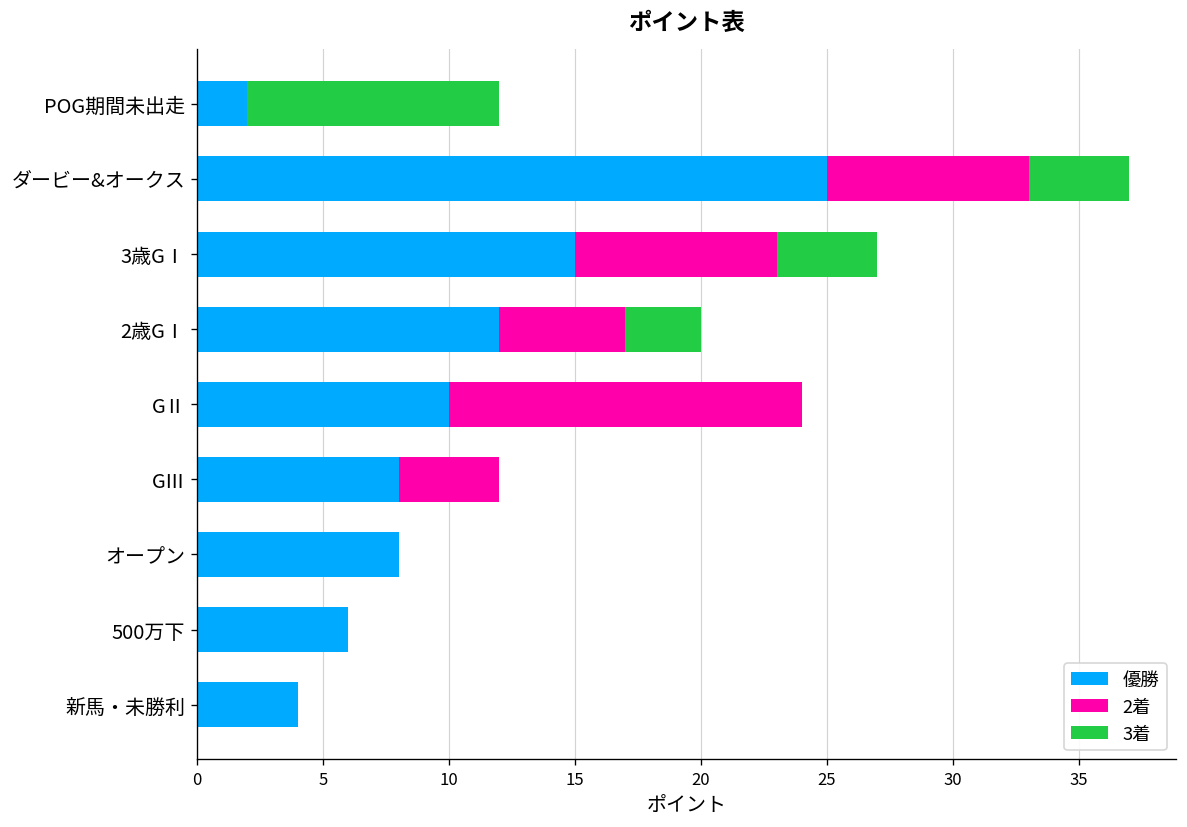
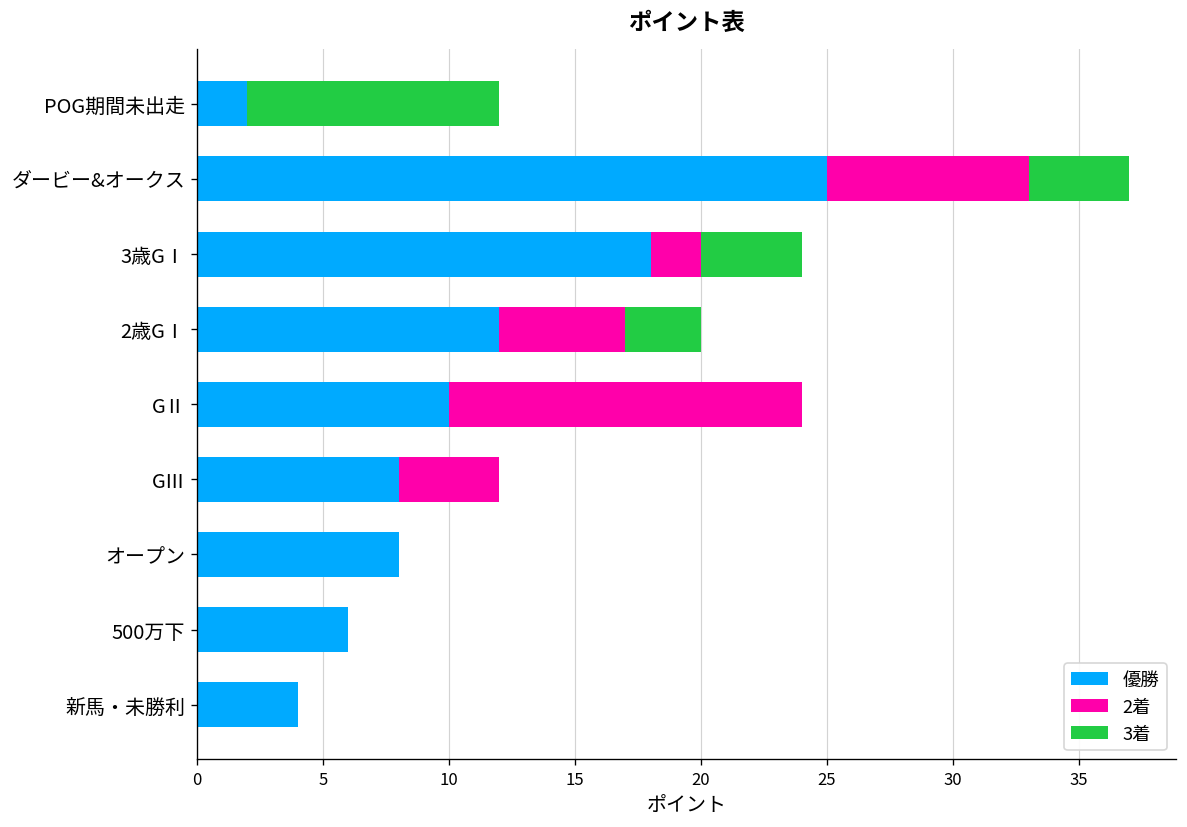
優勝, 3歳GⅠ: 15 -> 18
2着, 3歳GⅠ: 8 -> 2
